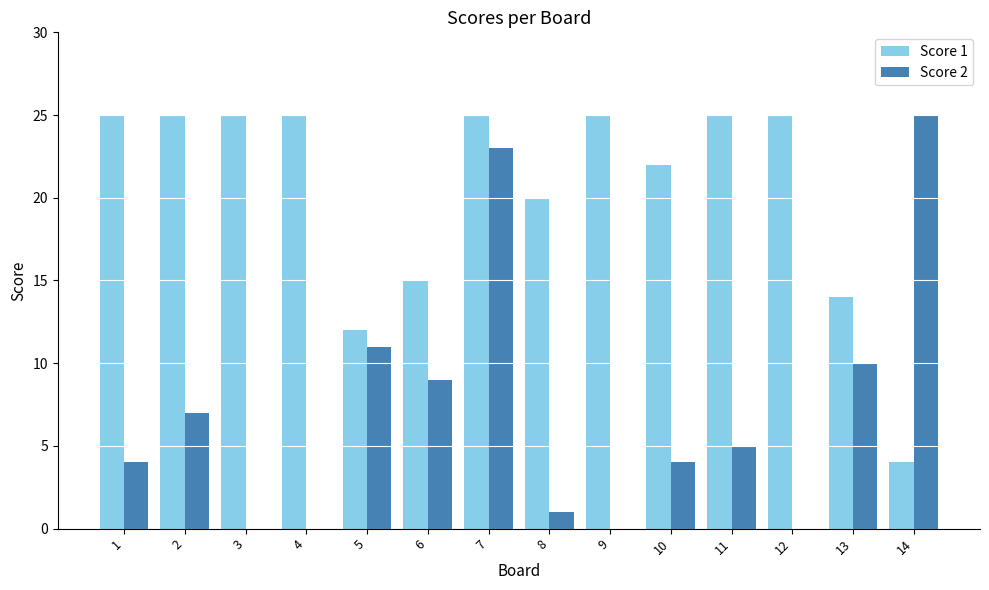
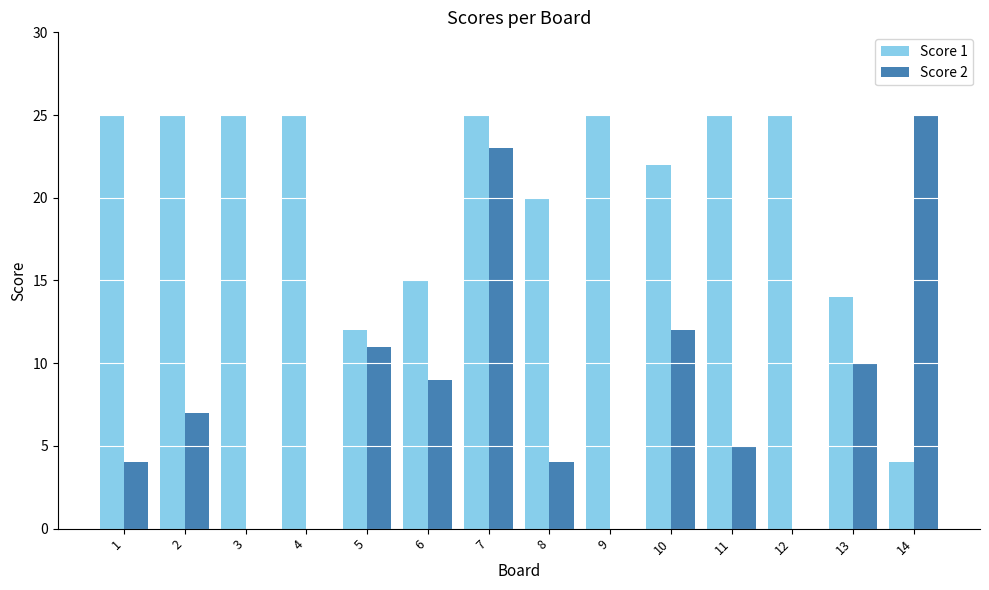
Score 2, 8: 1 -> 4
Score 2, 10: 4 -> 12
